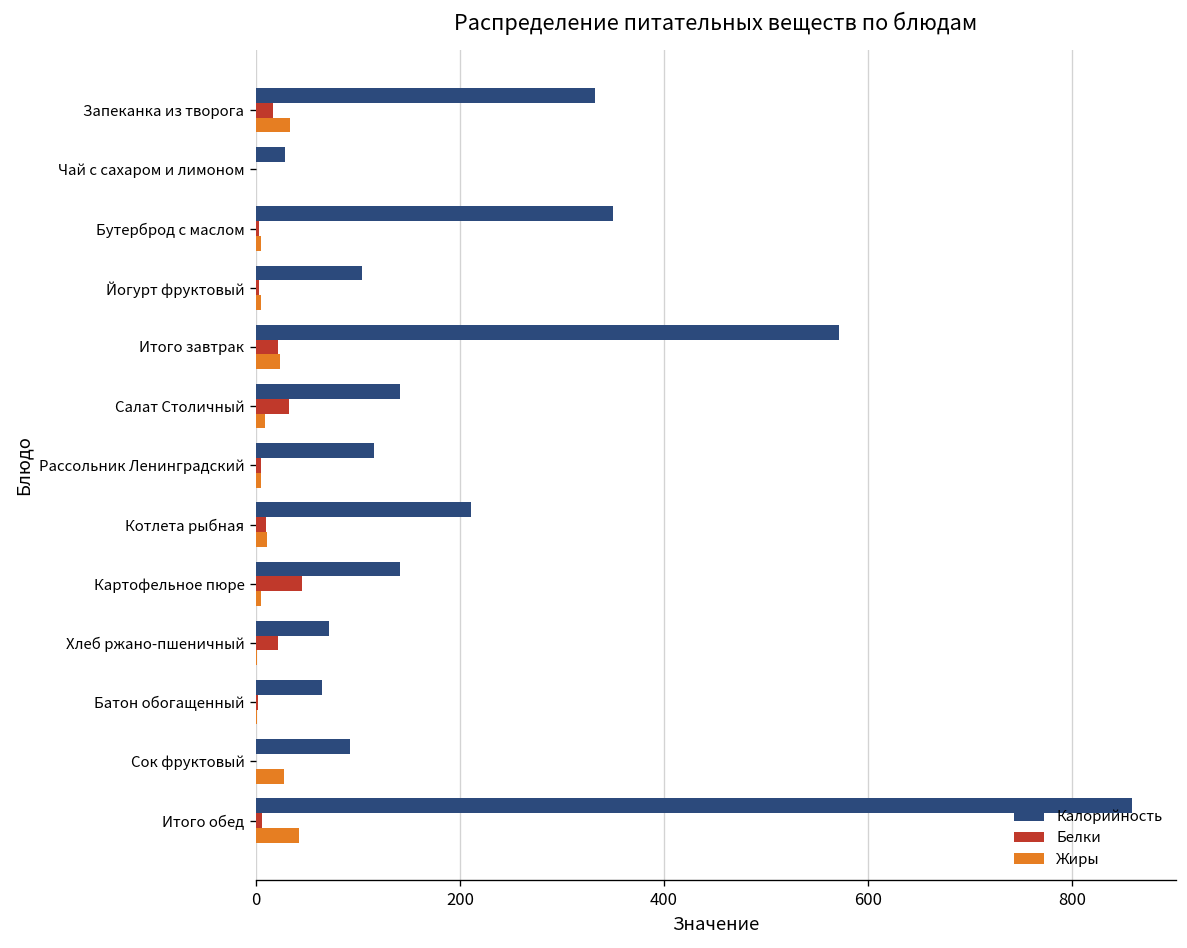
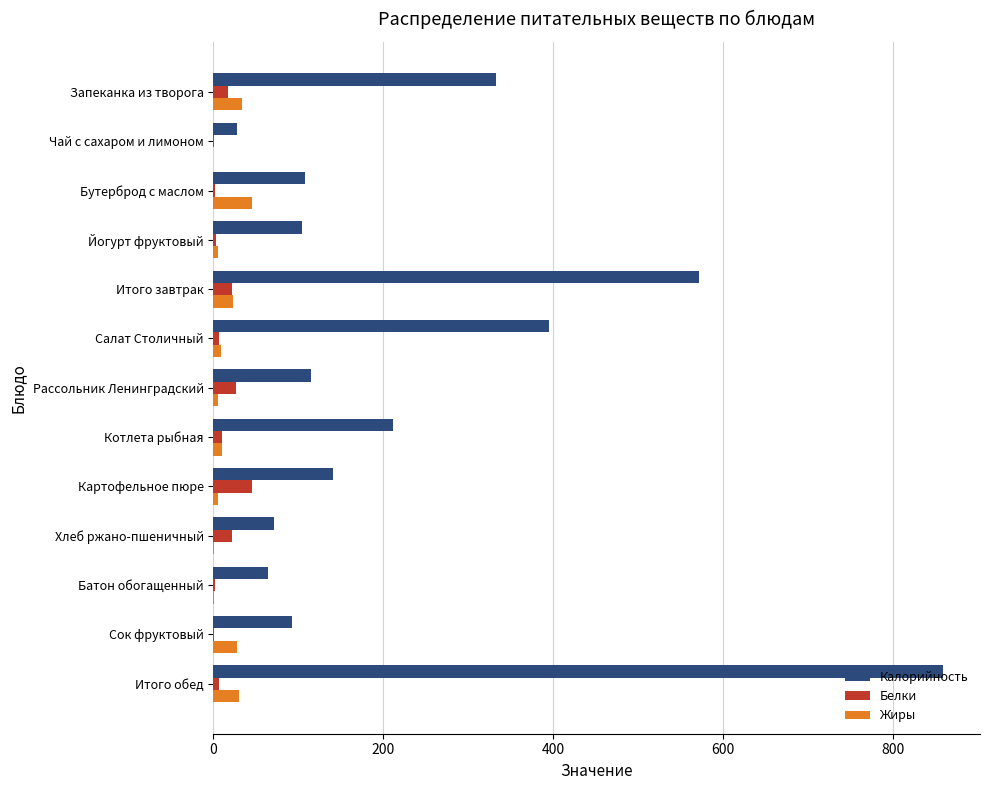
Калорийность, Бутерброд с маслом: 350 -> 110
Жиры, Бутерброд с маслом: 0 -> 50
Калорийность, Салат Столичный: 140 -> 390
Белки, Салат Столичный: 30 -> 10
Белки, Рассольник Ленинградский: 0 -> 30
Жиры, Итого обед: 40 -> 30
